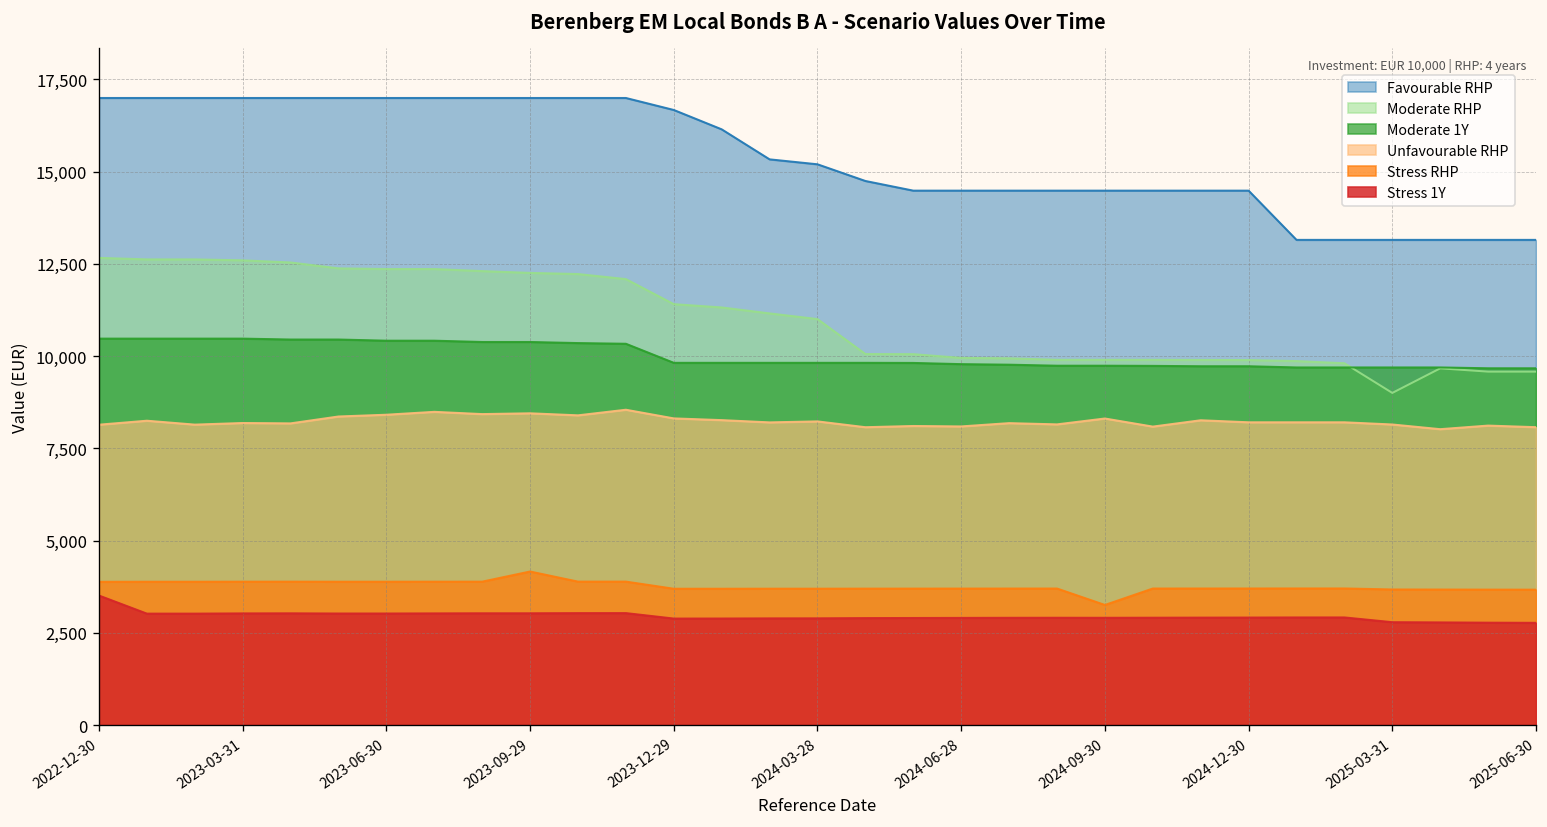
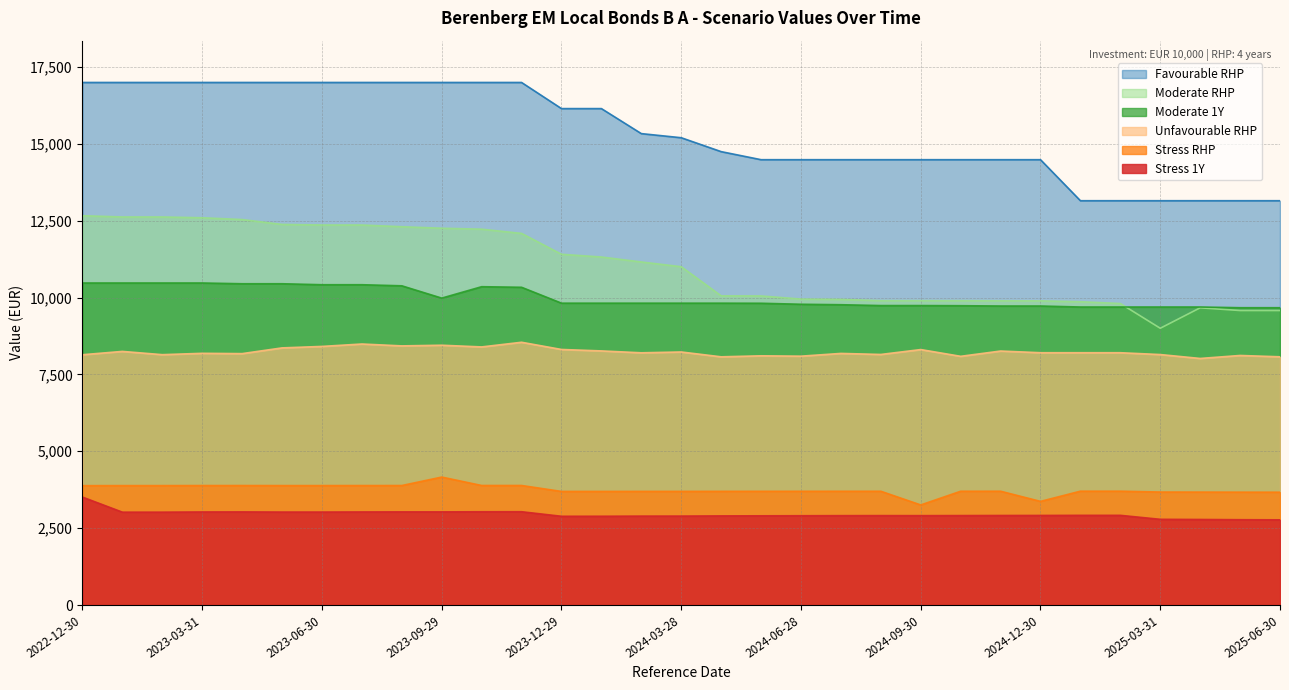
Moderate 1Y, 2023-09-29: 10,400 -> 10,000
Favourable RHP, 2023-12-29: 16,700 -> 16,100
Stress RHP, 2024-12-30: 3,700 -> 3,400
